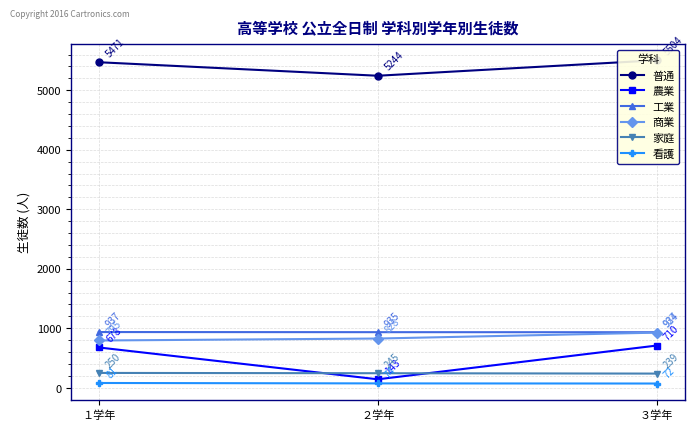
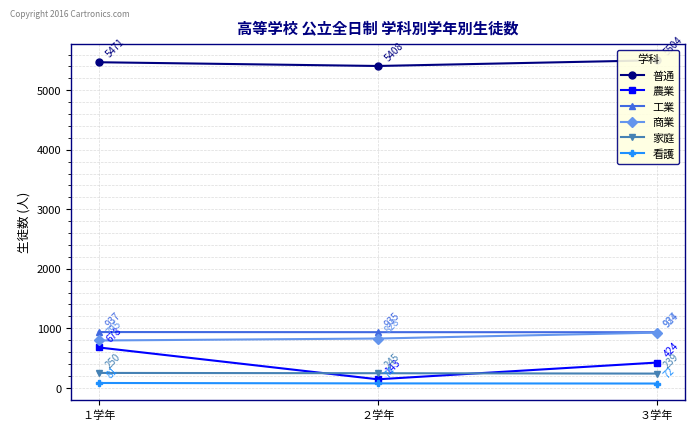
普通, ２学年: 5244 -> 5408
農業, ３学年: 710 -> 424
